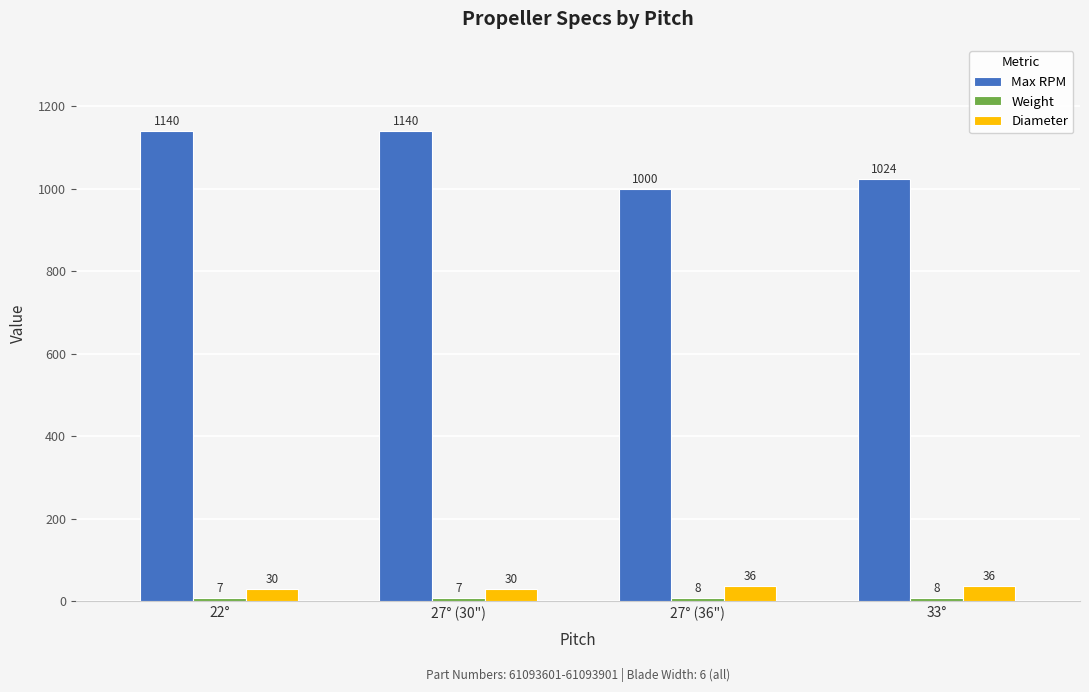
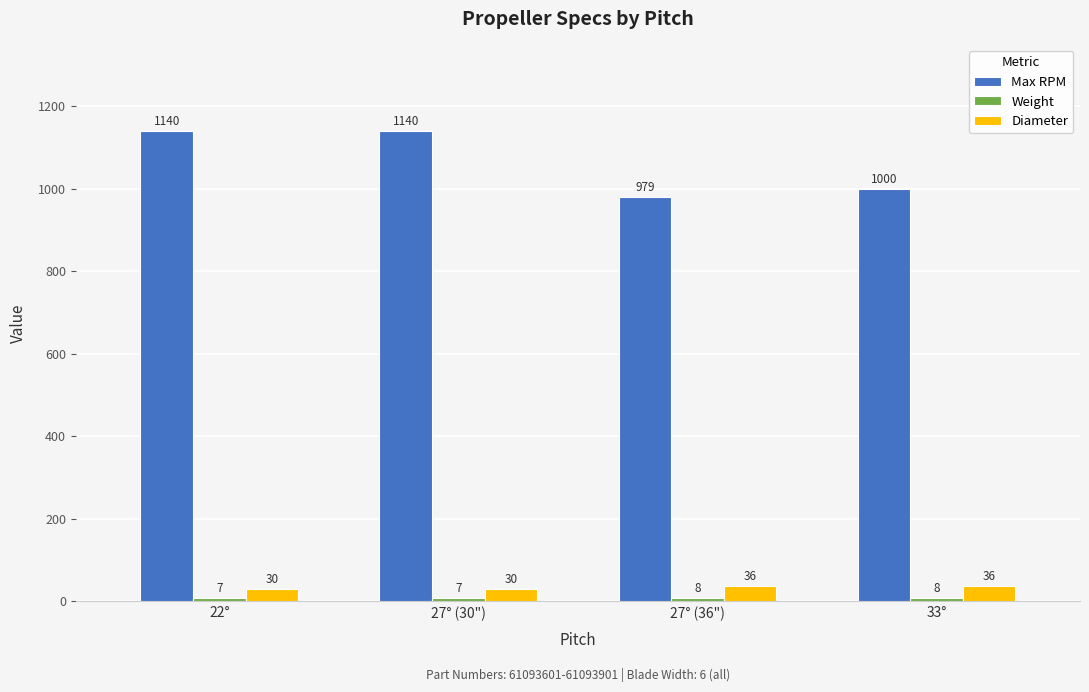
Max RPM, 27° (36"): 1000 -> 979
Max RPM, 33°: 1024 -> 1000
